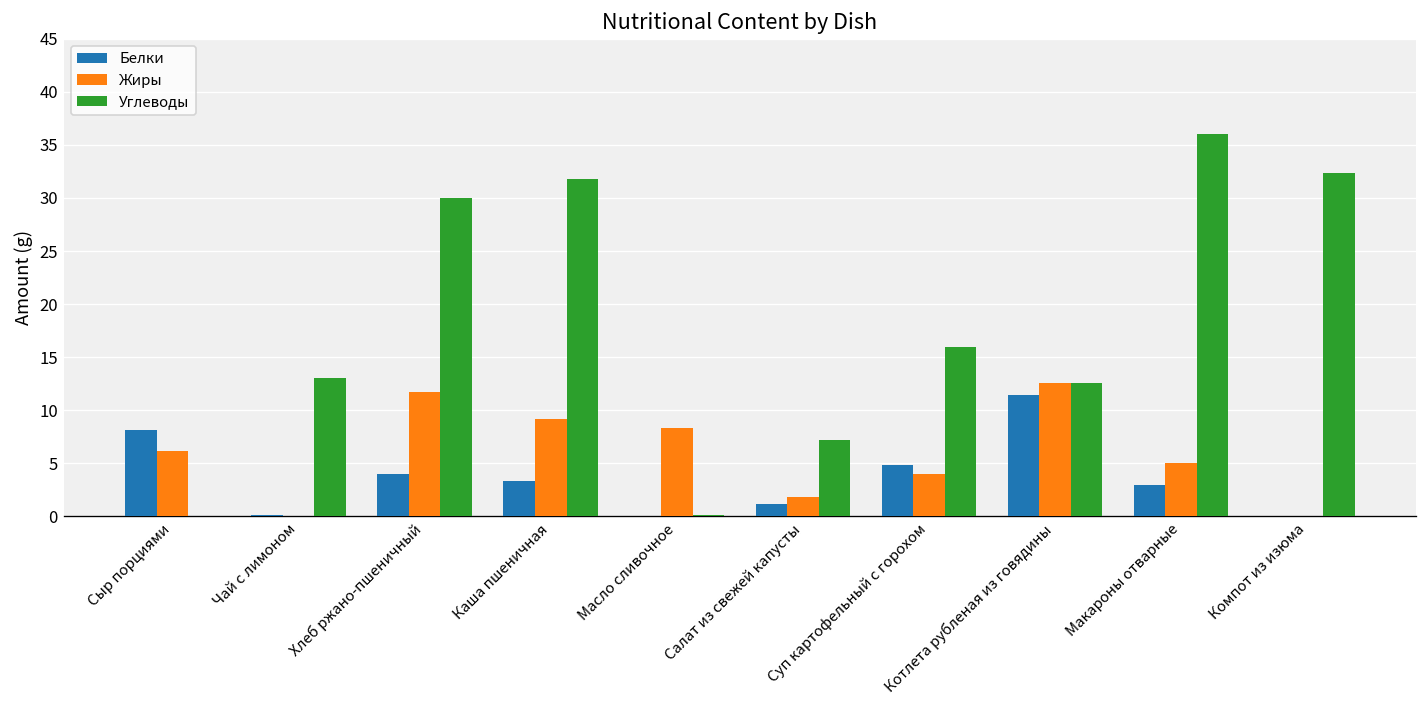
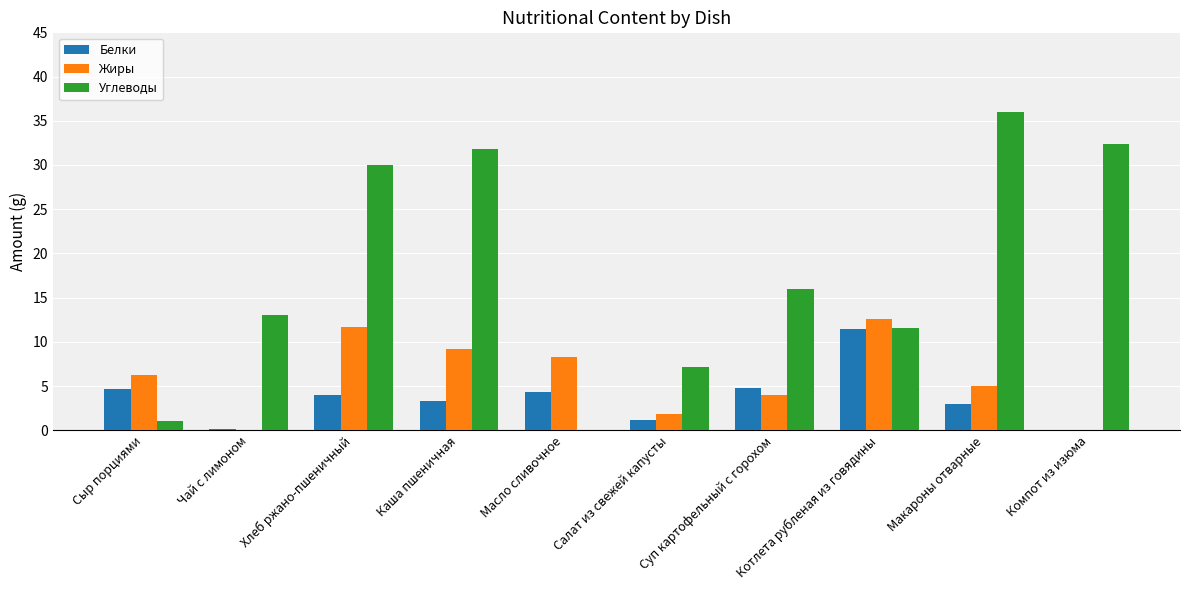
Белки, Сыр порциями: 8 -> 5
Углеводы, Сыр порциями: 0 -> 1
Белки, Масло сливочное: 0 -> 4
Углеводы, Котлета рубленая из говядины: 13 -> 12
